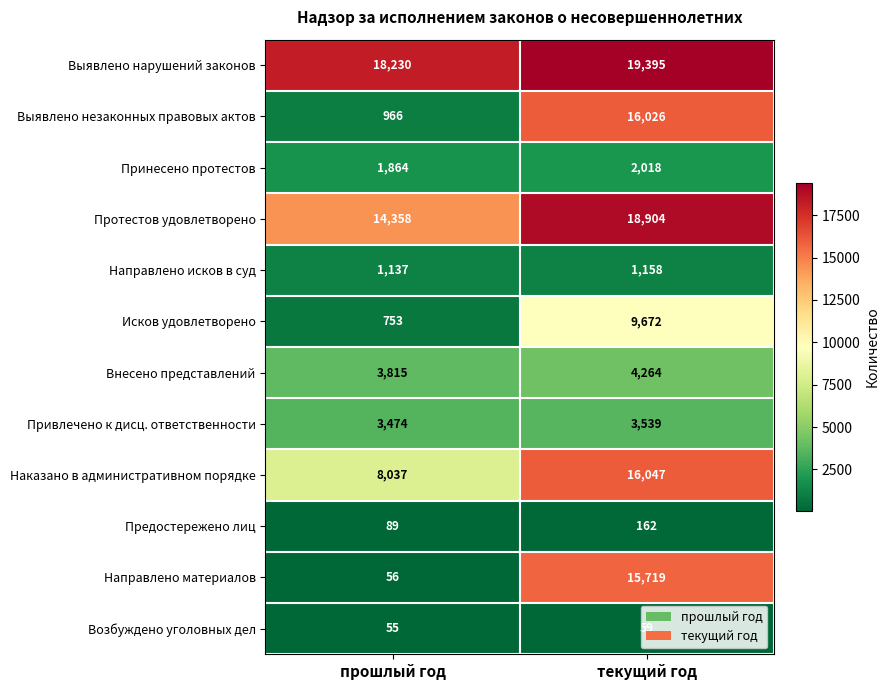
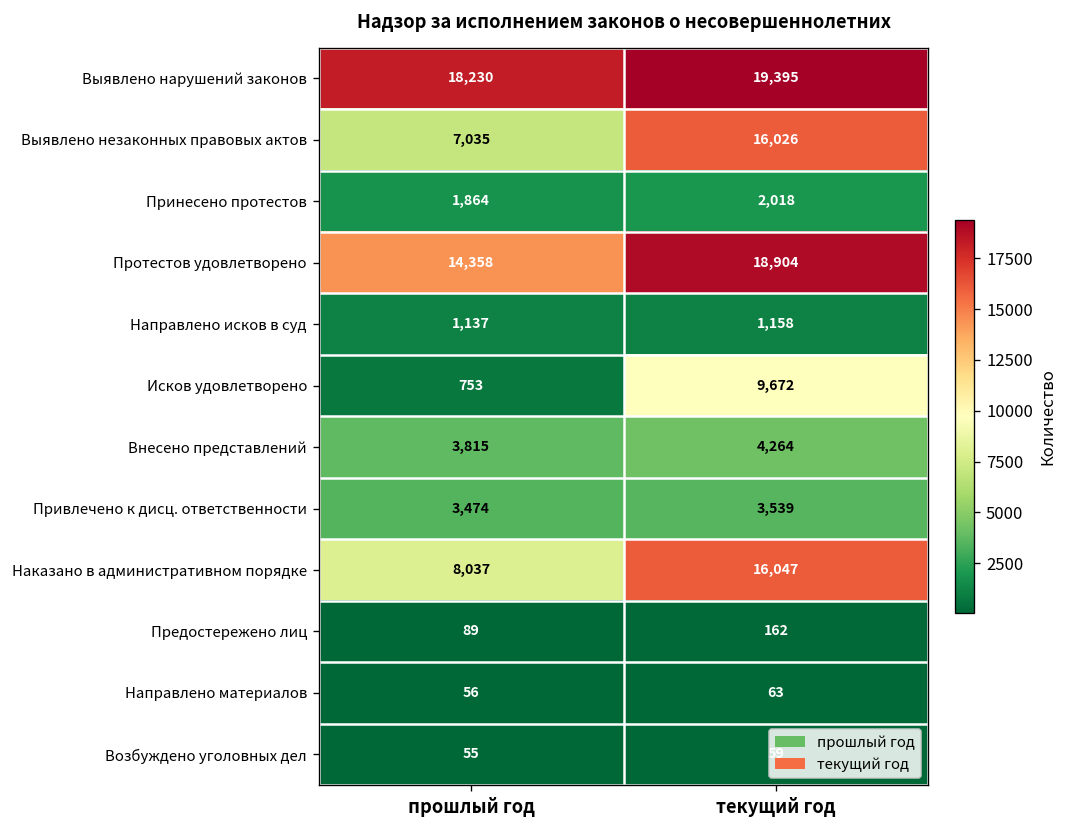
Выявлено незаконных правовых актов, прошлый год: 966 -> 7,035
Направлено материалов, текущий год: 15,719 -> 63
